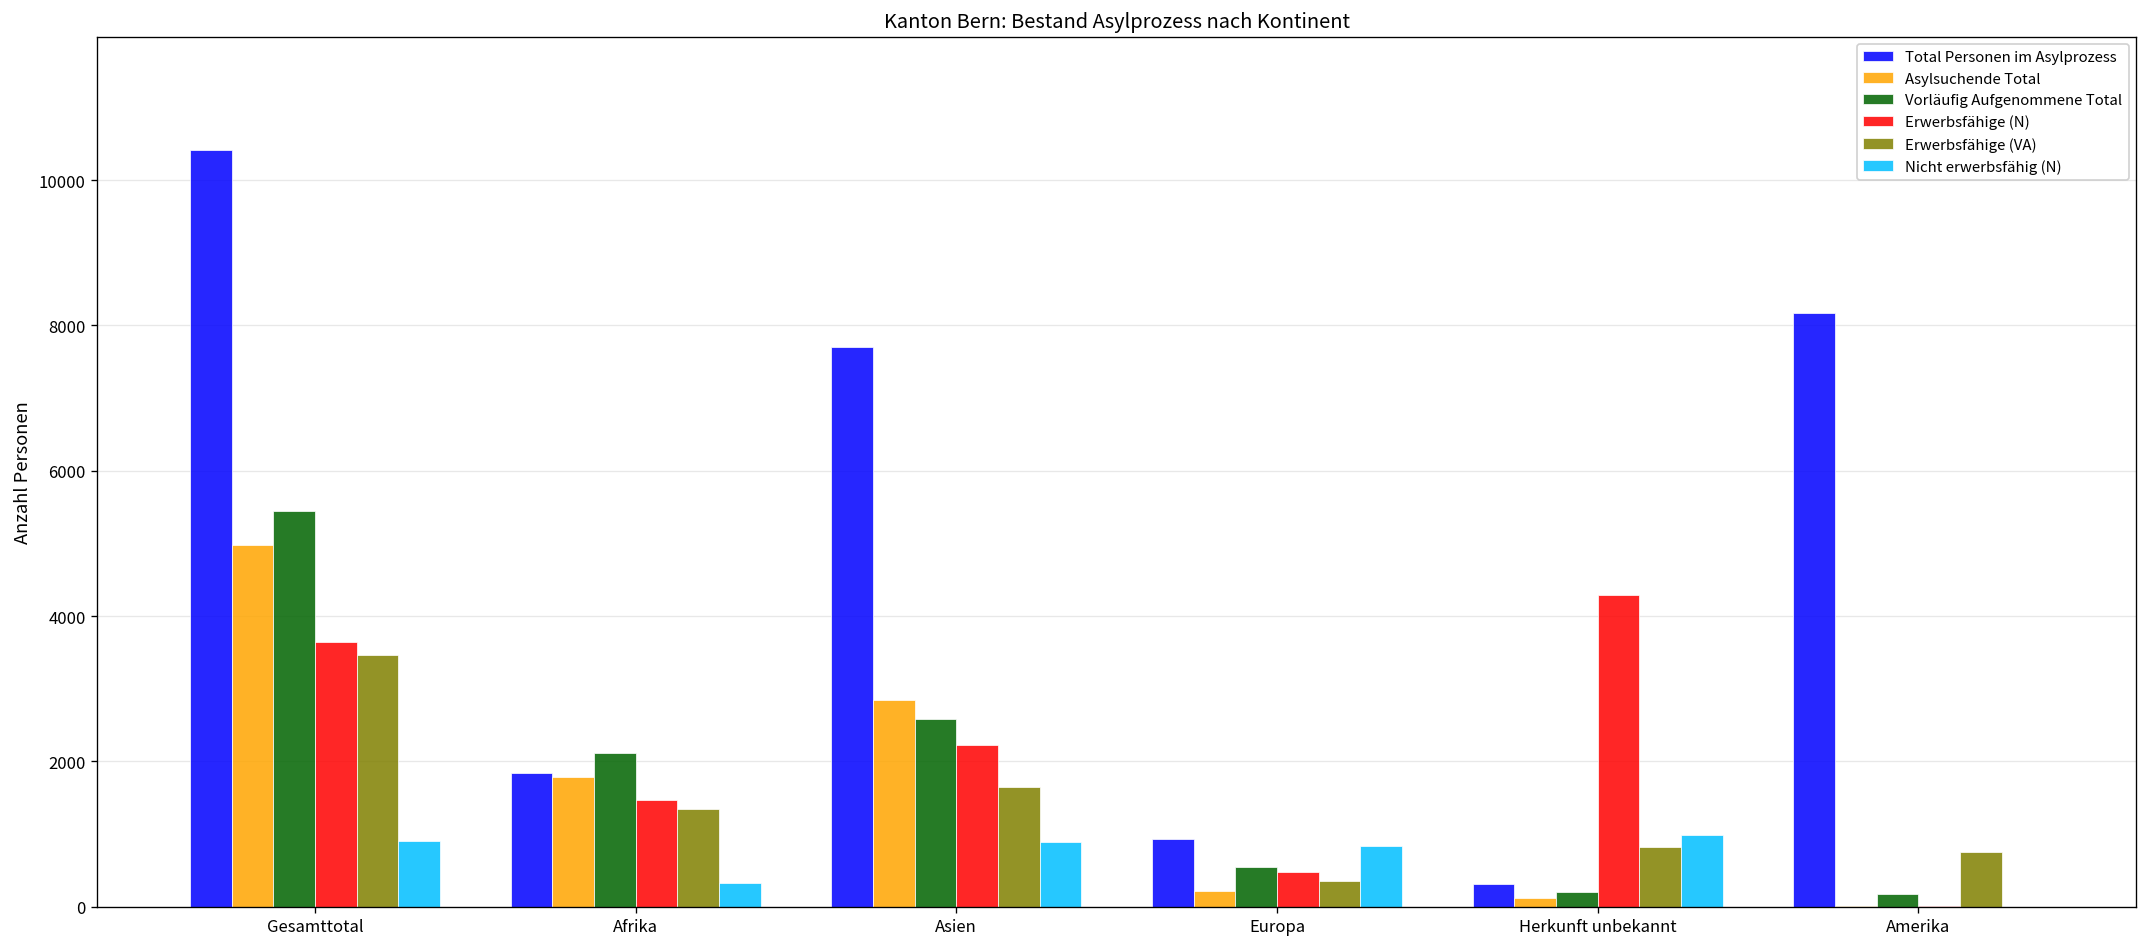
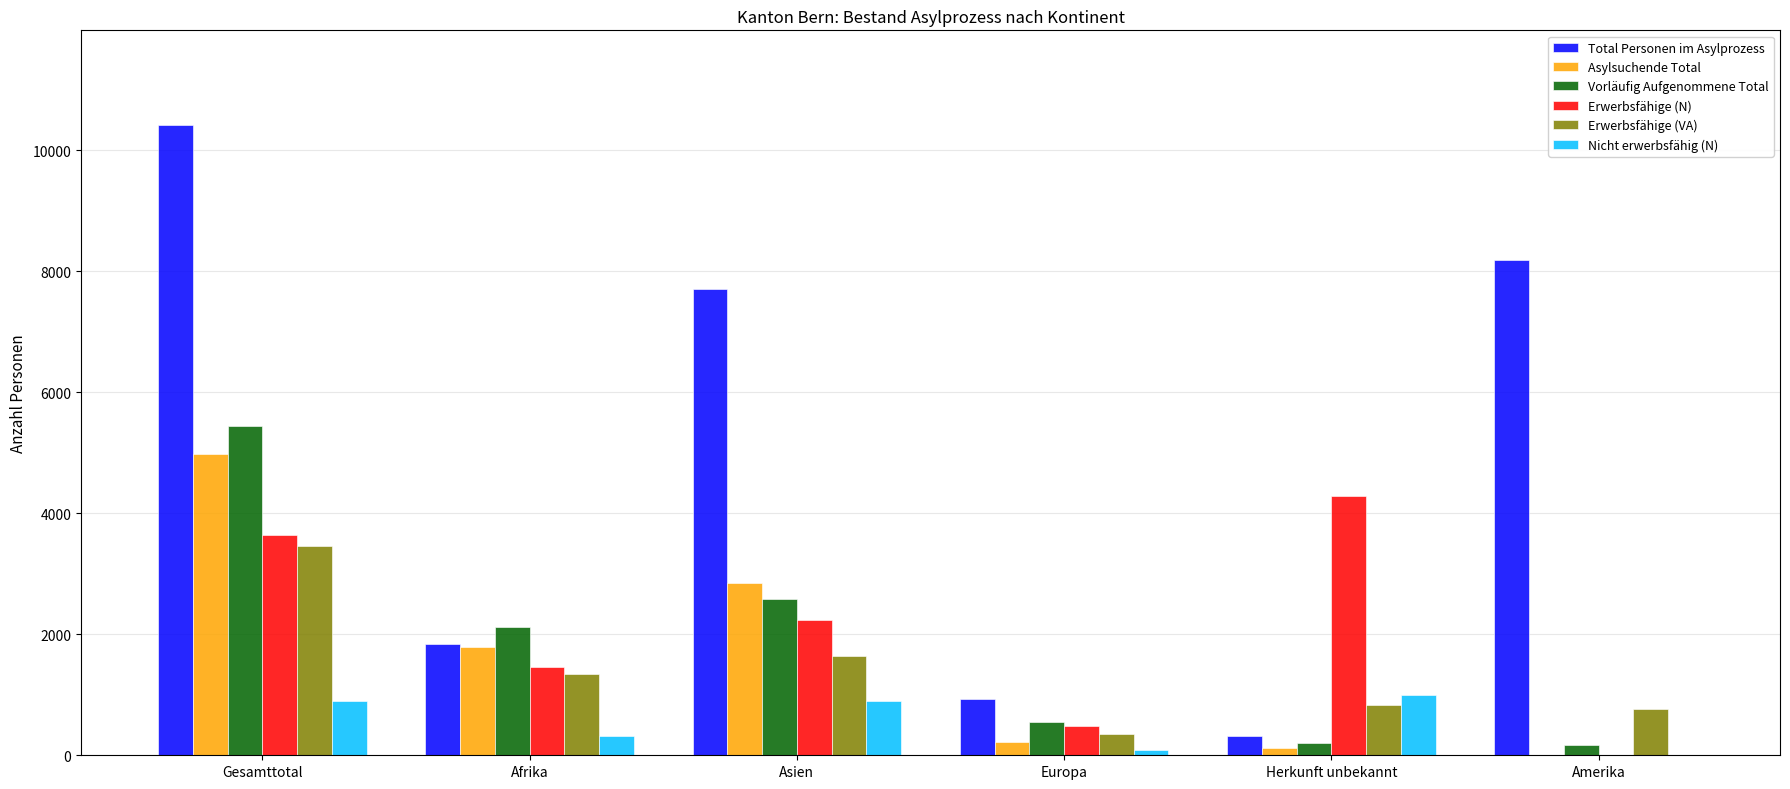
Nicht erwerbsfähig (N), Europa: 800 -> 100
